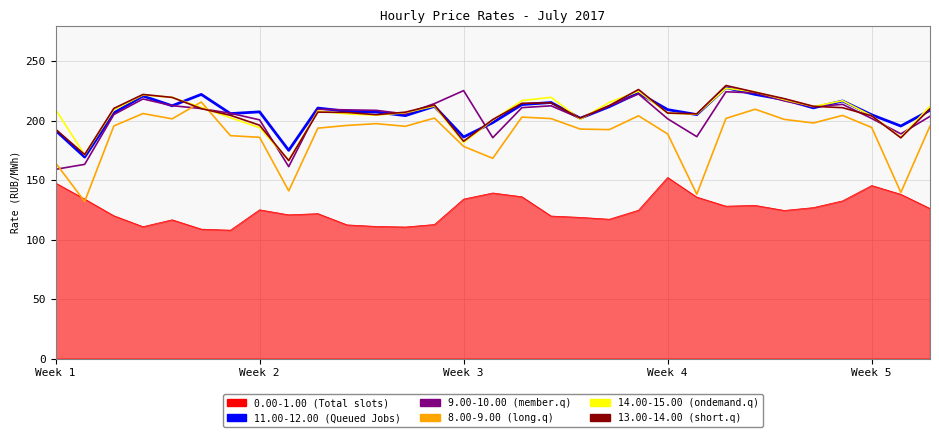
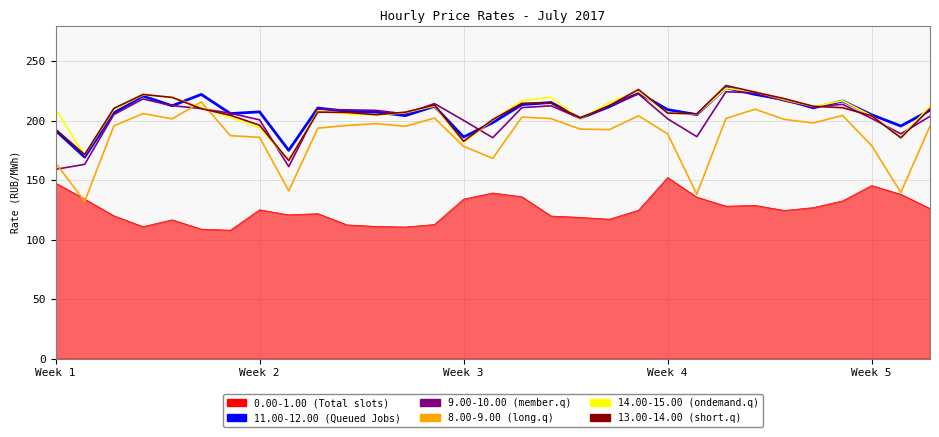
9.00-10.00 (member.q), Week 3: 225 -> 200
8.00-9.00 (long.q), Week 5: 194 -> 179
